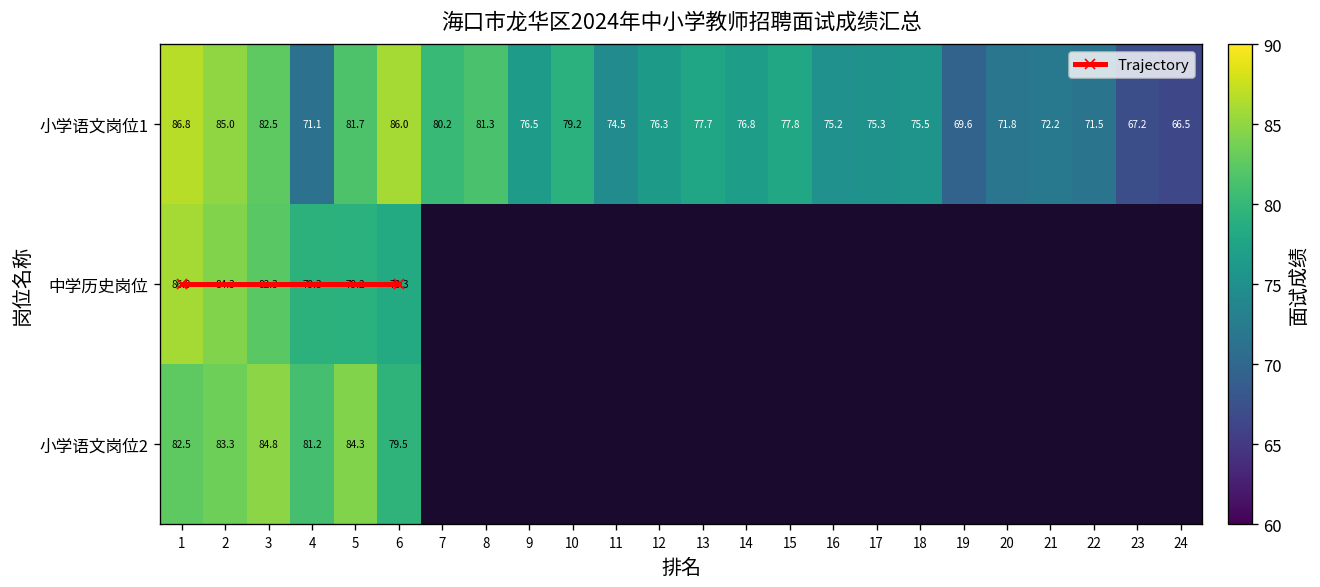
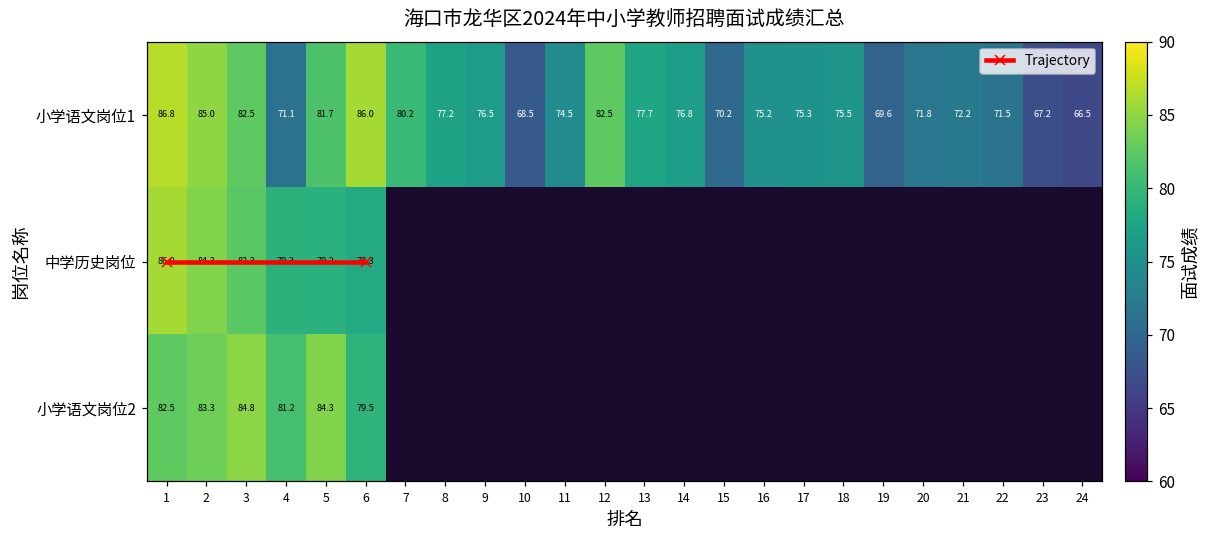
小学语文岗位1, 8: 81.3 -> 77.2
小学语文岗位1, 10: 79.2 -> 68.5
小学语文岗位1, 12: 76.3 -> 82.5
小学语文岗位1, 15: 77.8 -> 70.2
